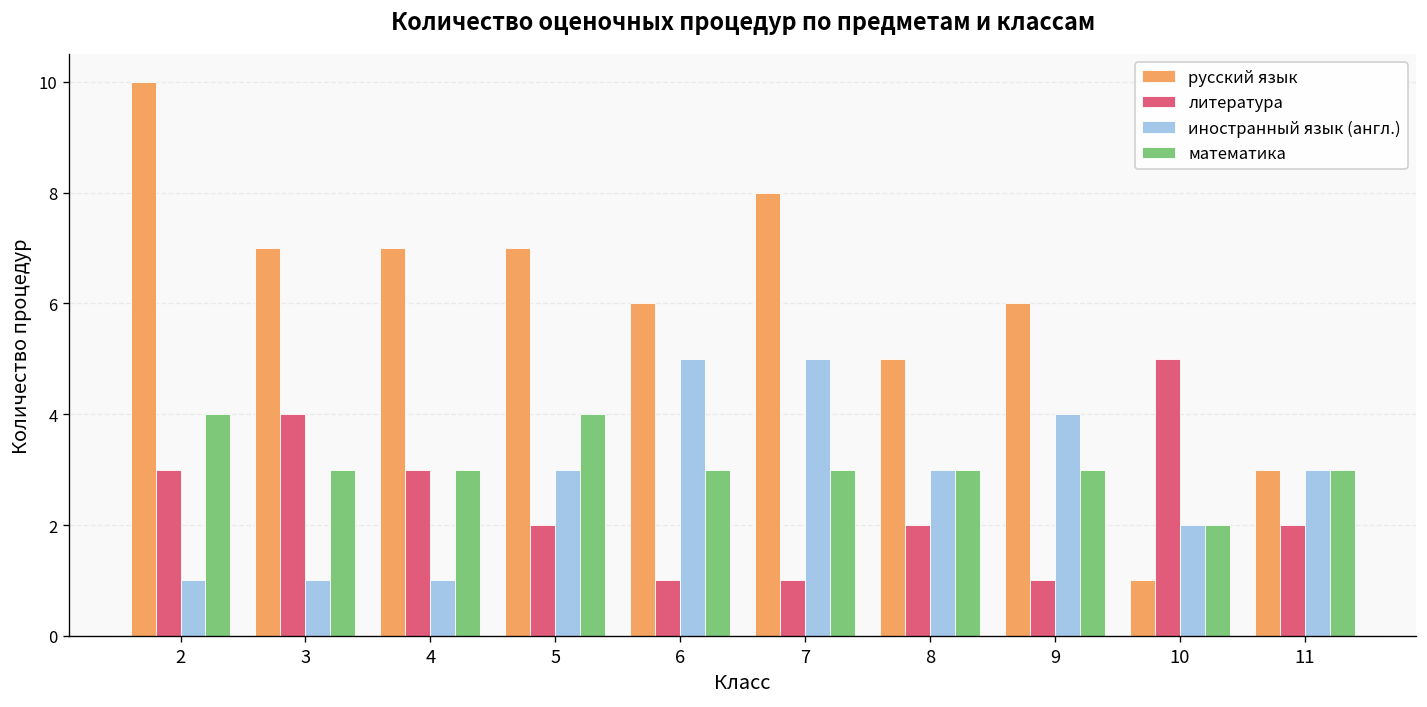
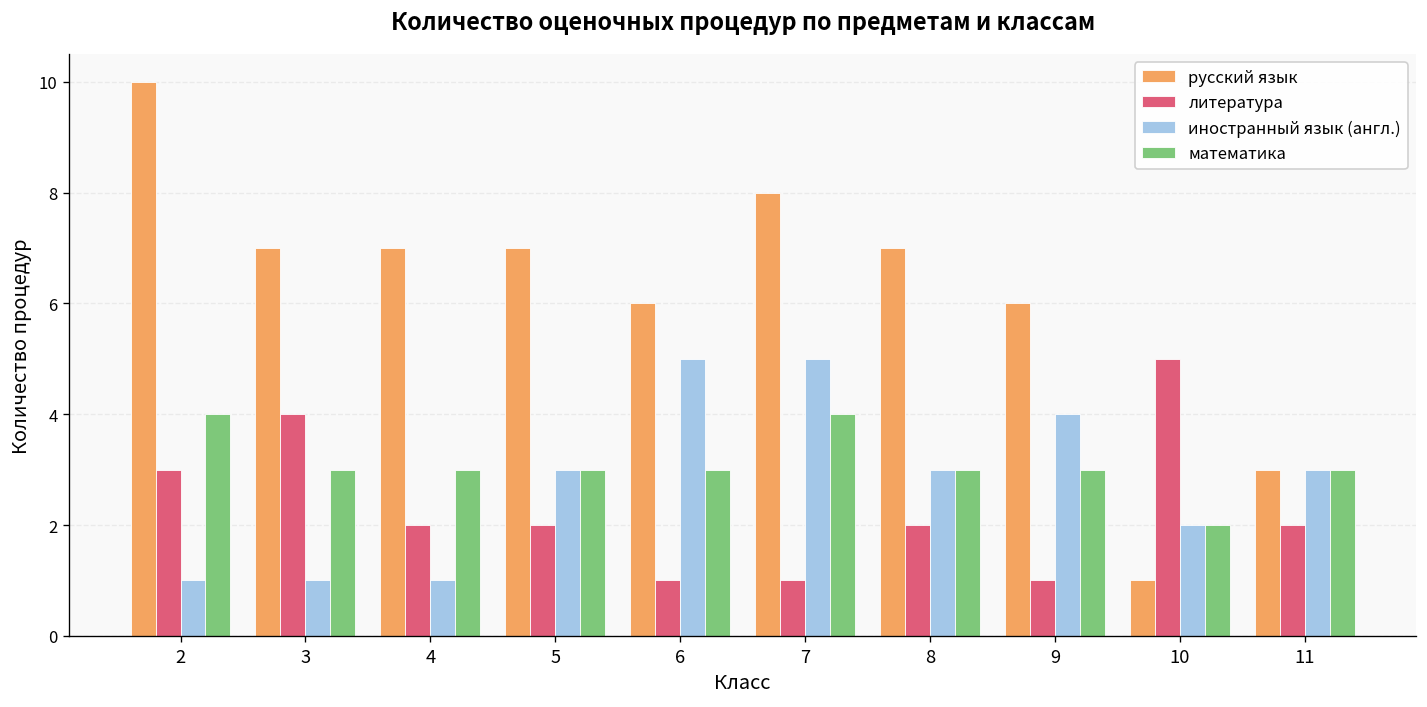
литература, 4: 3 -> 2
математика, 5: 4 -> 3
математика, 7: 3 -> 4
русский язык, 8: 5 -> 7
